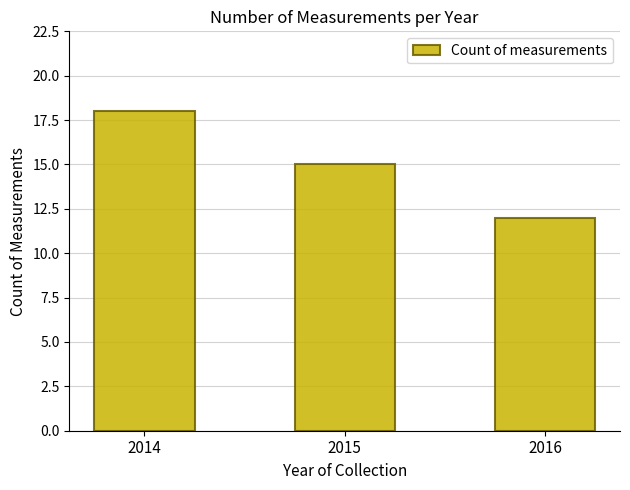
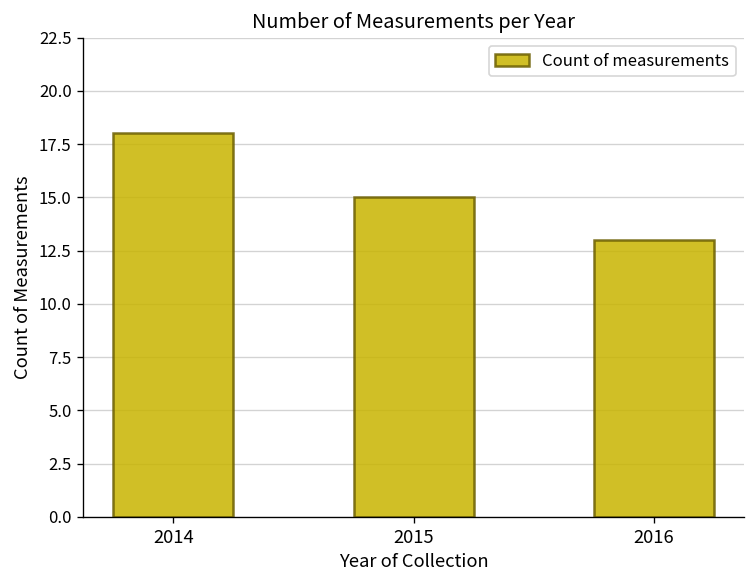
2016: 12 -> 13
